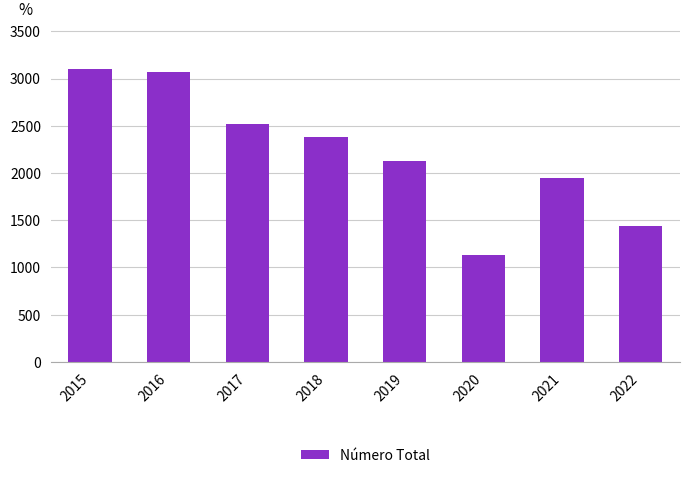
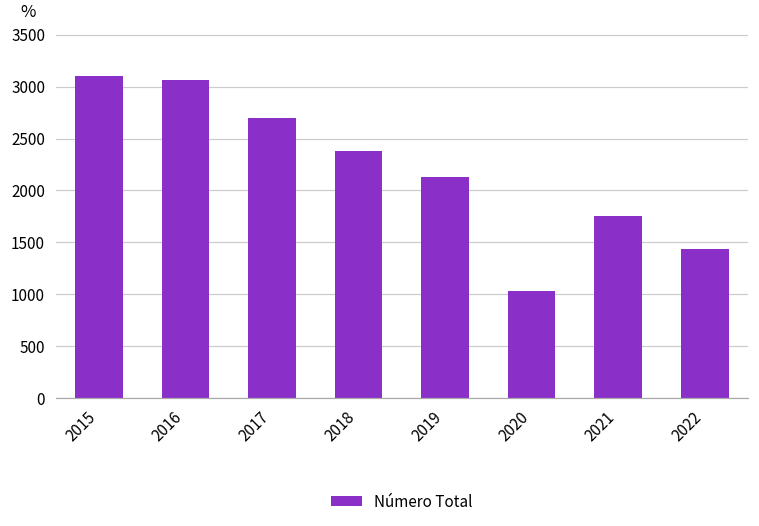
2017: 2500 -> 2700
2020: 1100 -> 1000
2021: 1900 -> 1800
